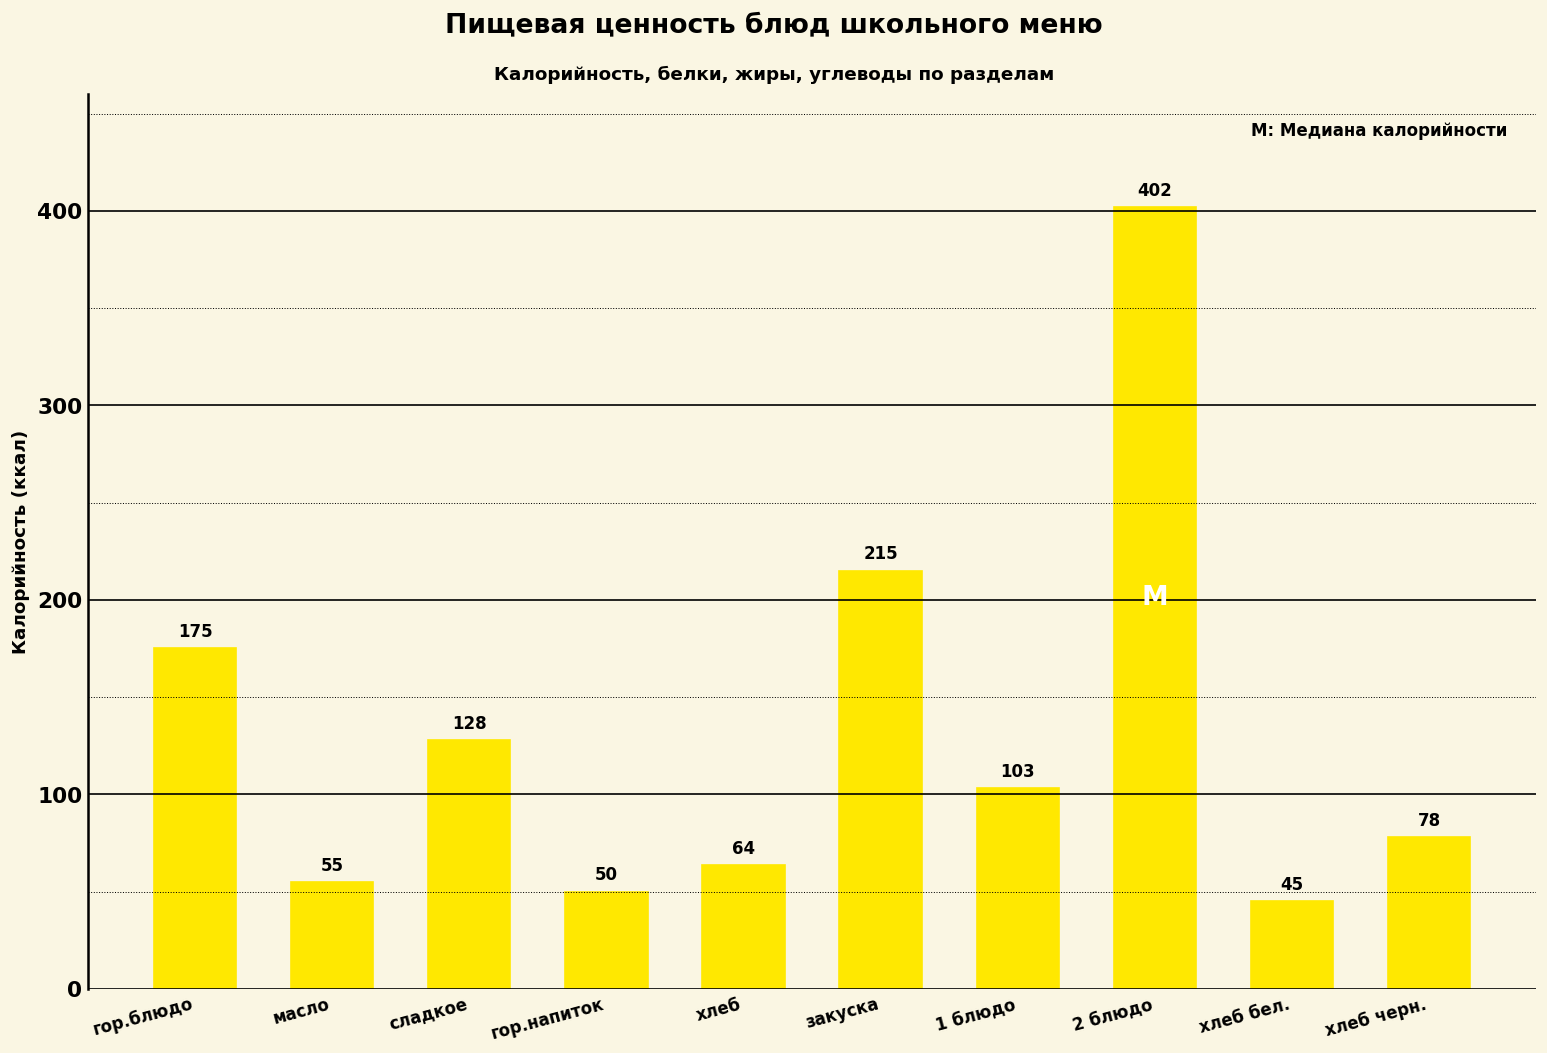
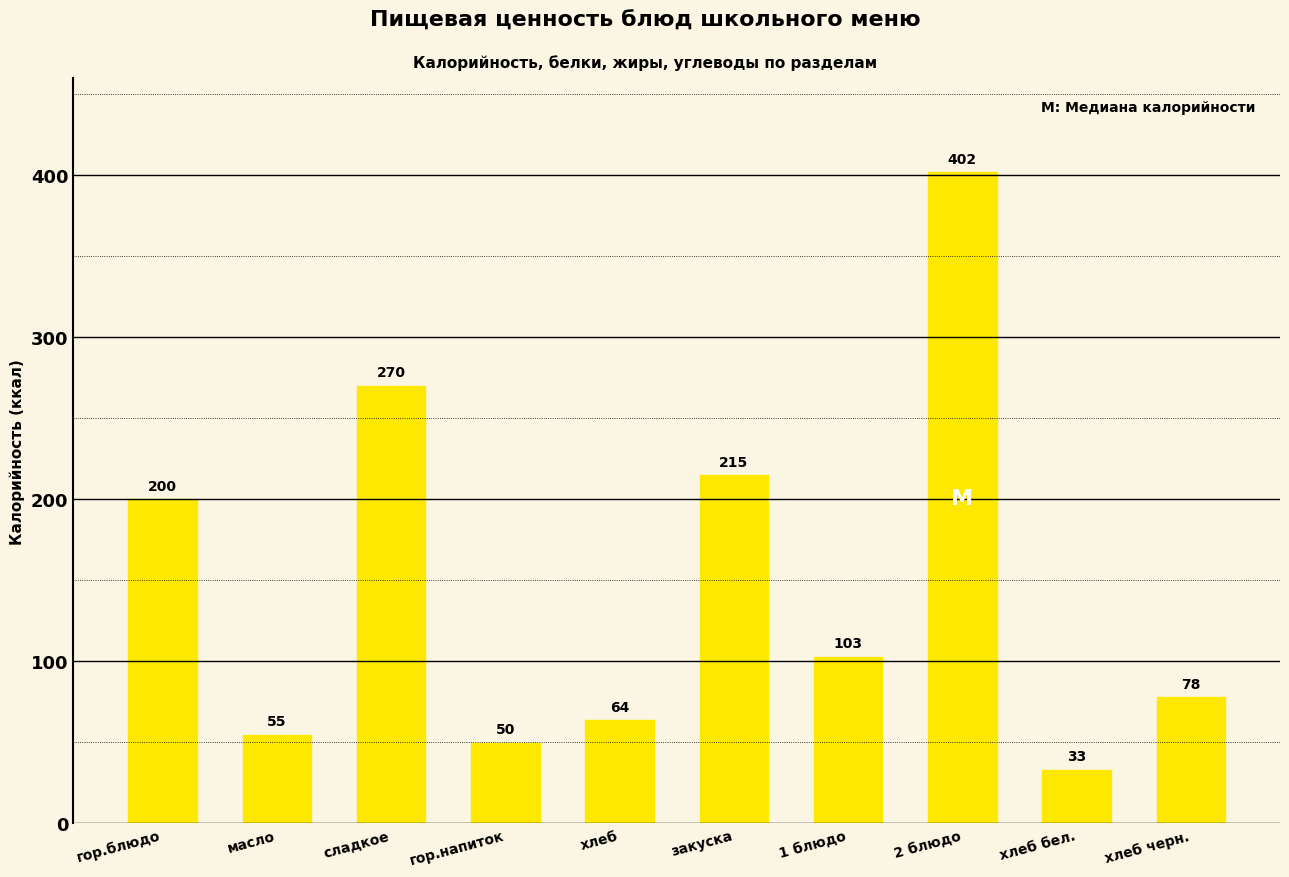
гор.блюдо: 175 -> 200
сладкое: 128 -> 270
хлеб бел.: 45 -> 33
